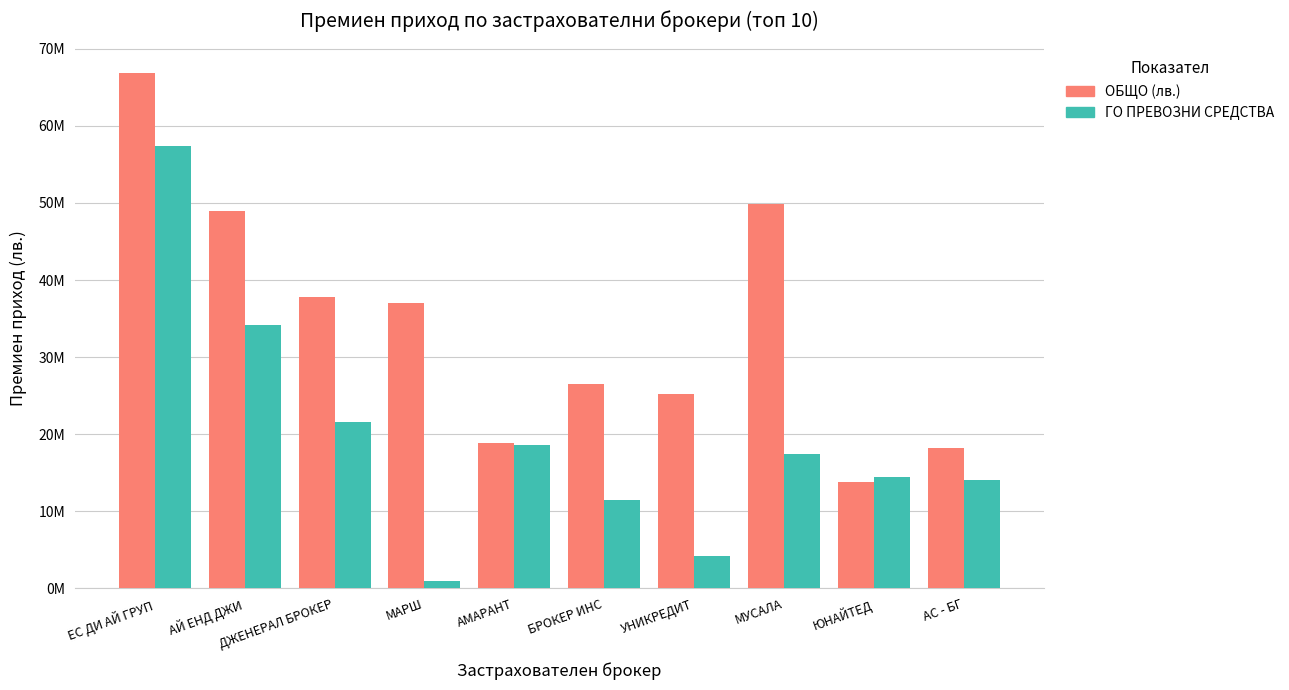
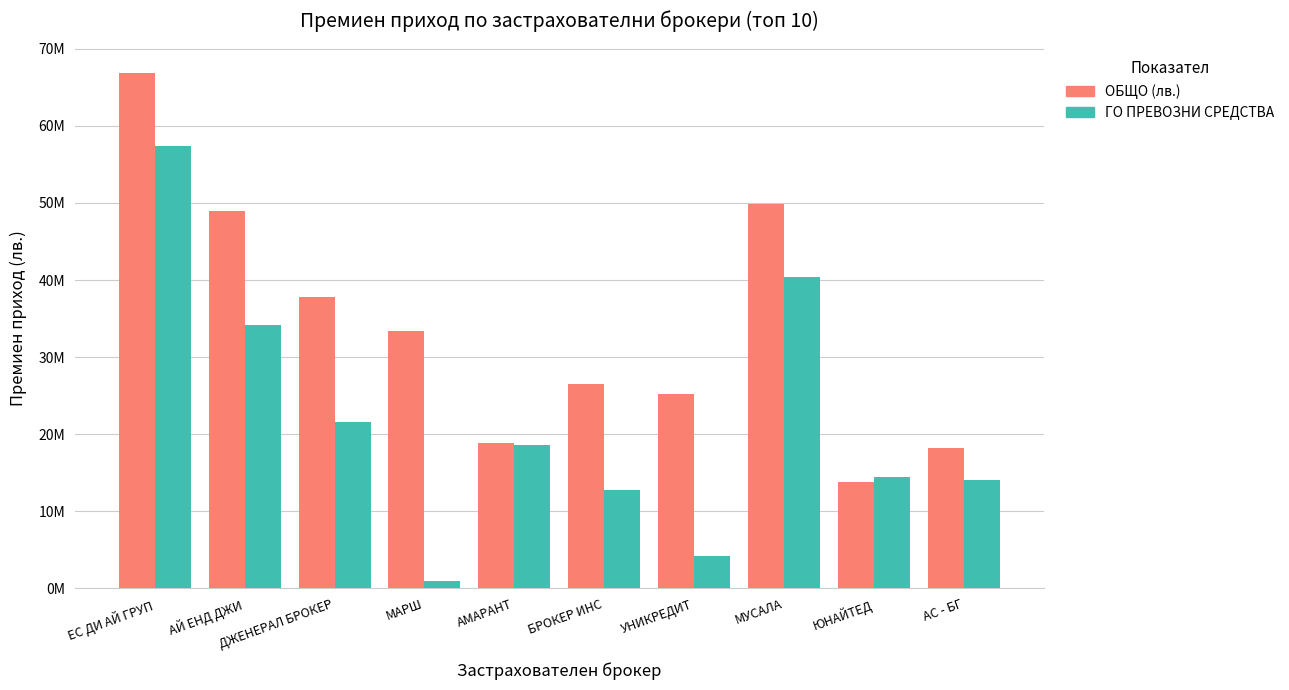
ОБЩО (лв.), МАРШ: 37000000 -> 33000000
ГО ПРЕВОЗНИ СРЕДСТВА, БРОКЕР ИНС: 11000000 -> 13000000
ГО ПРЕВОЗНИ СРЕДСТВА, МУСАЛА: 17000000 -> 40000000
